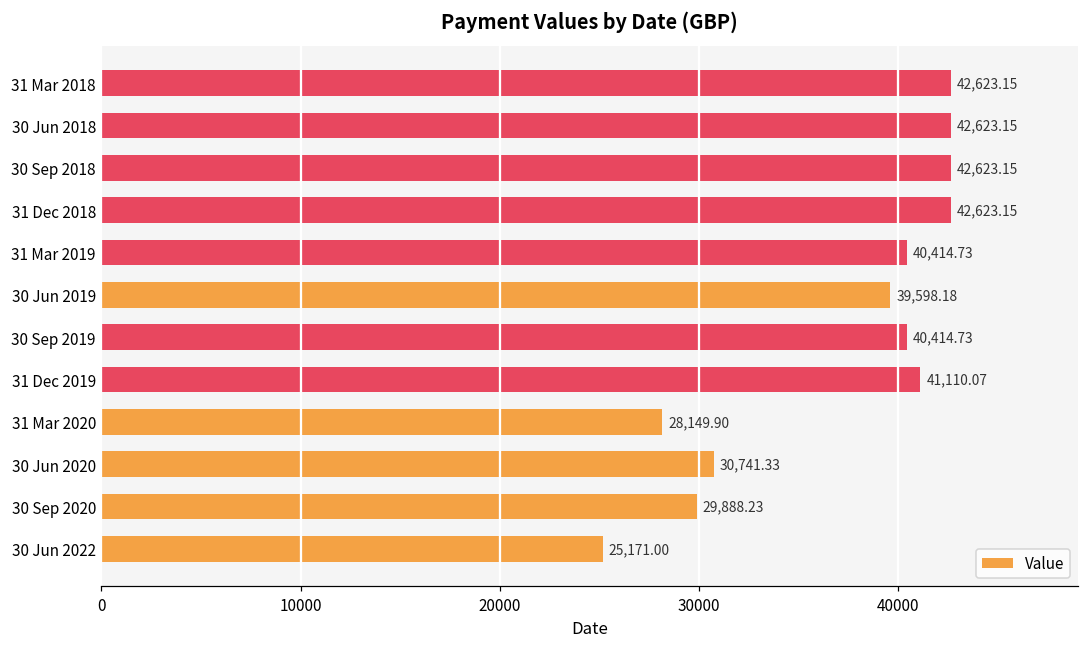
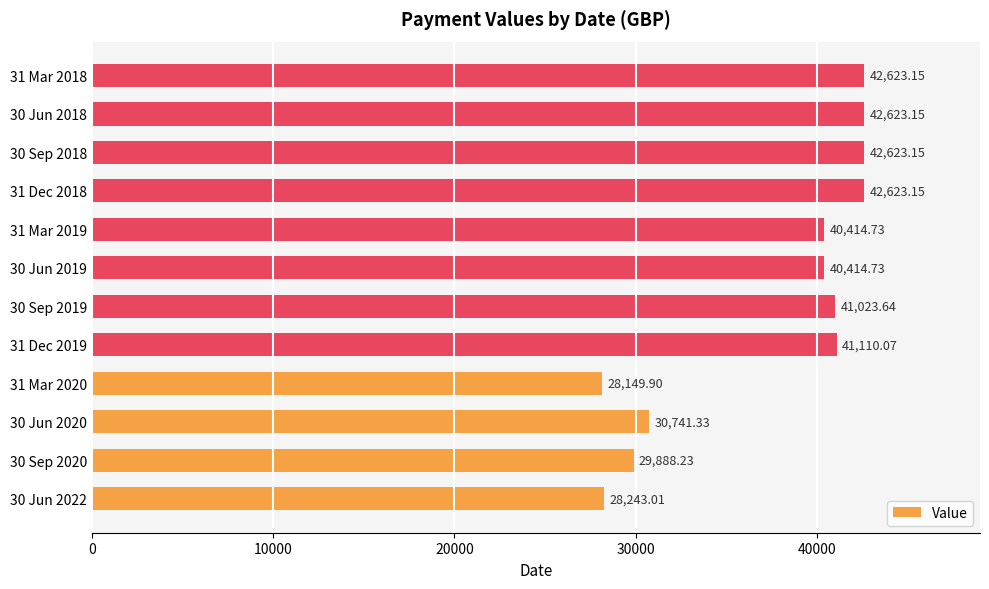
30 Jun 2019: 39,598.18 -> 40,414.73
30 Sep 2019: 40,414.73 -> 41,023.64
30 Jun 2022: 25,171.00 -> 28,243.01
